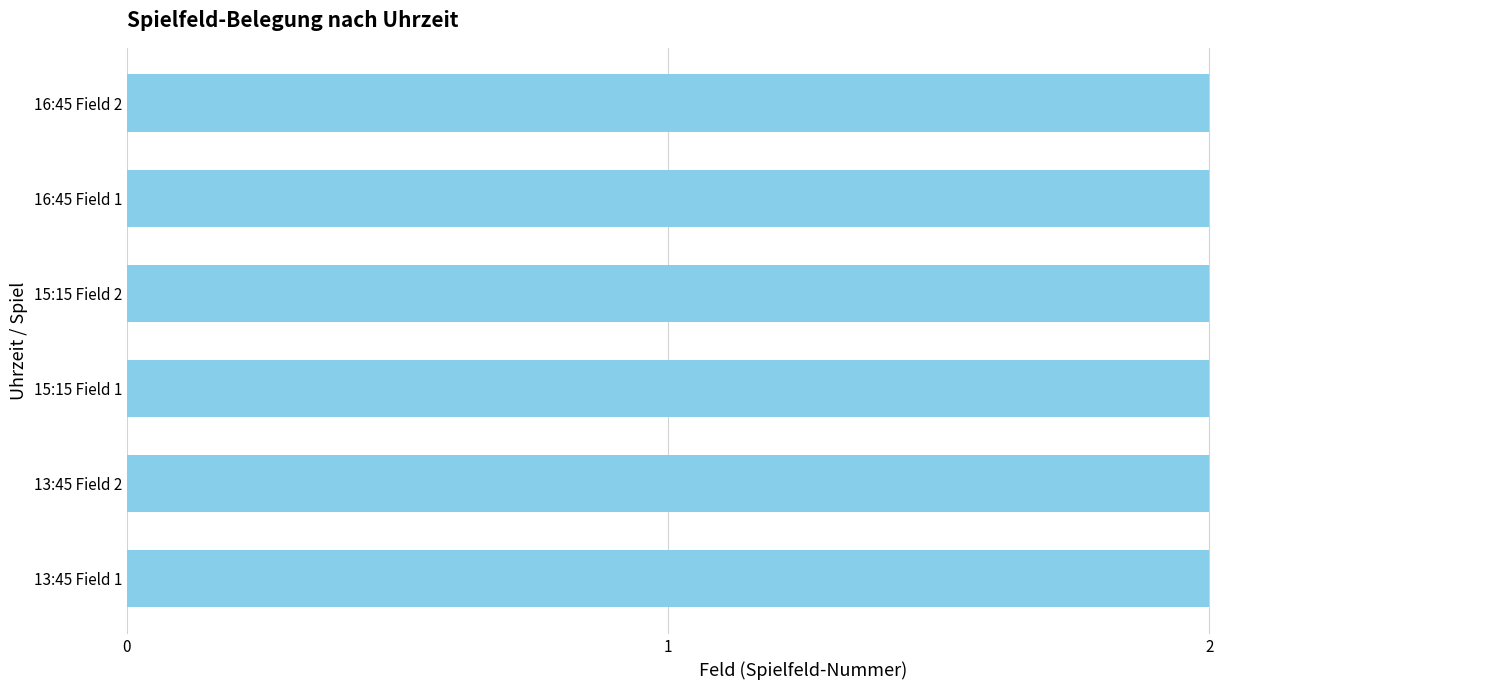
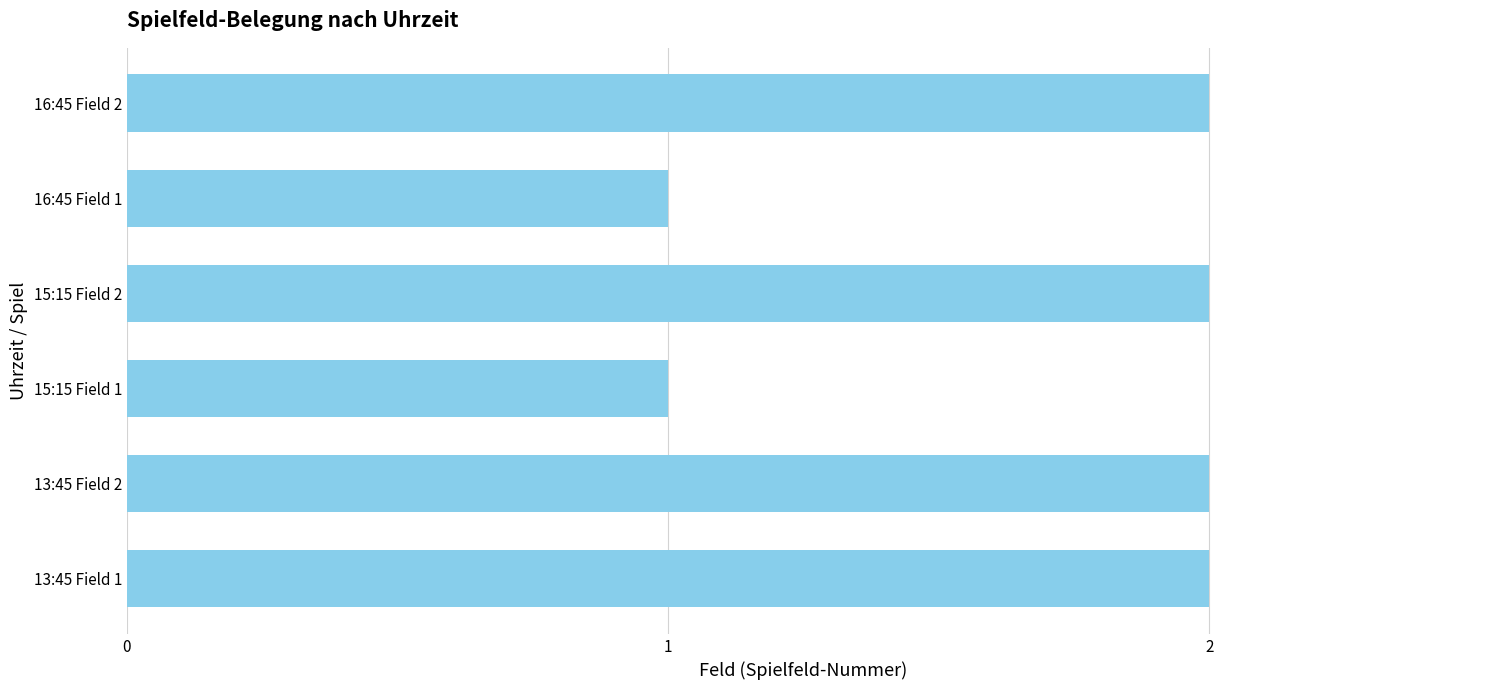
16:45 Field 1: 2 -> 1
15:15 Field 1: 2 -> 1
